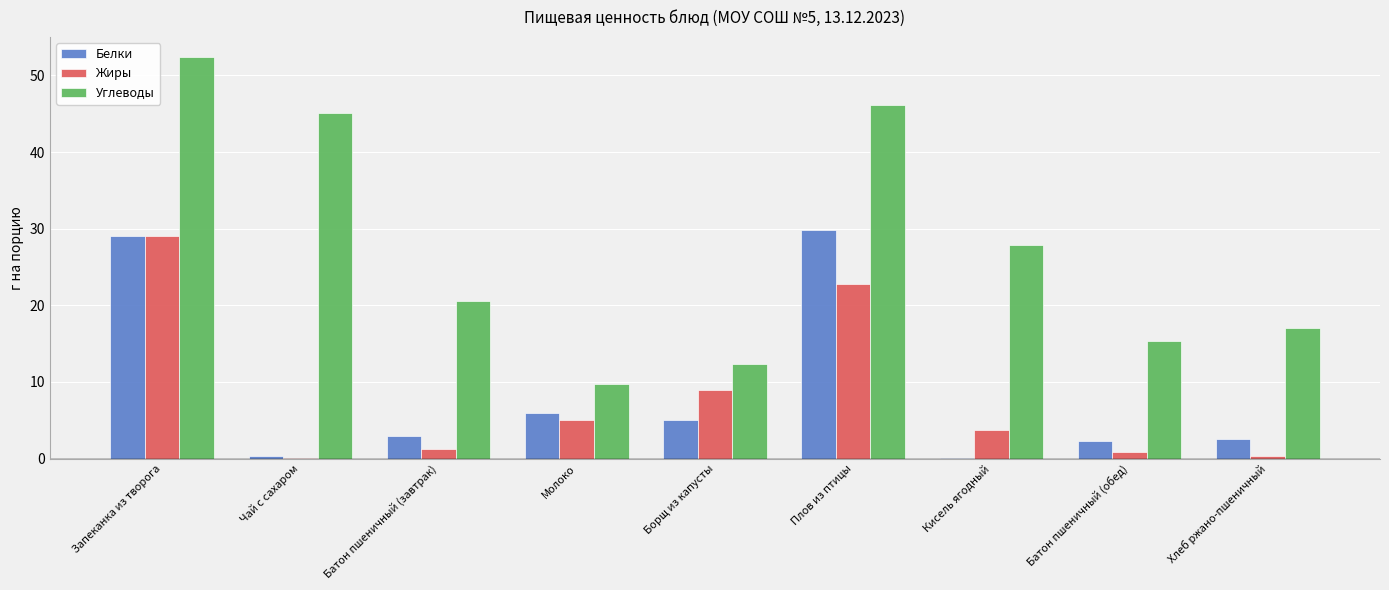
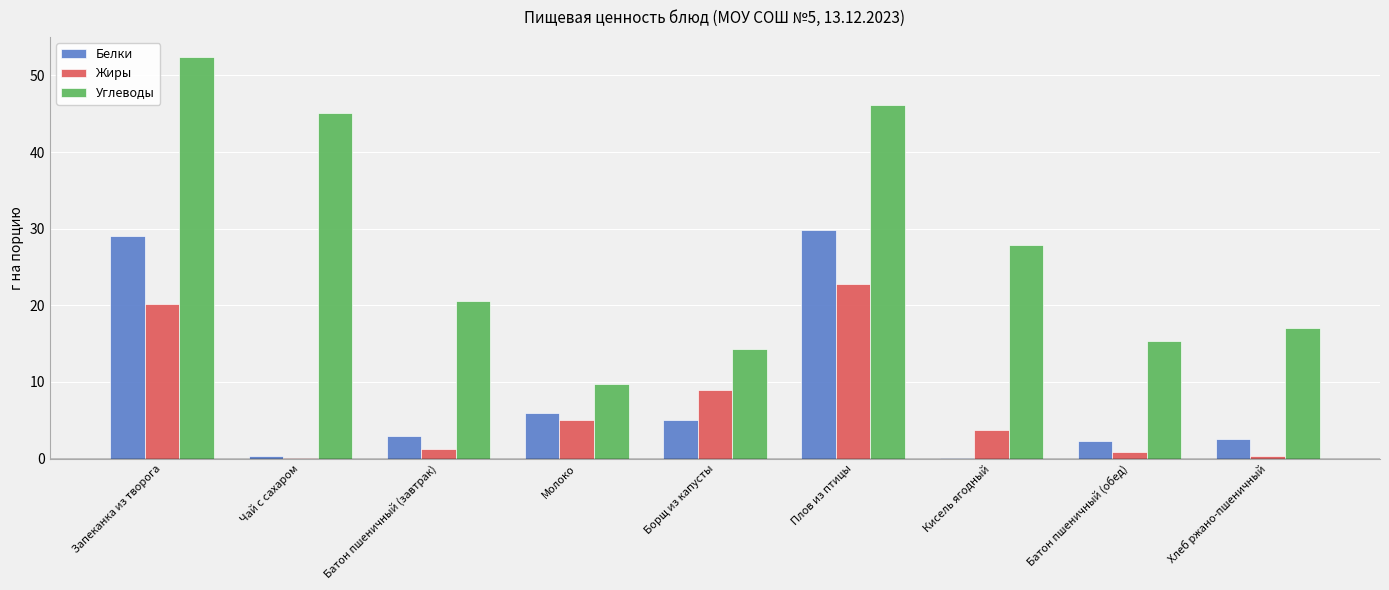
Жиры, Запеканка из творога: 29 -> 20
Углеводы, Борщ из капусты: 12 -> 14
